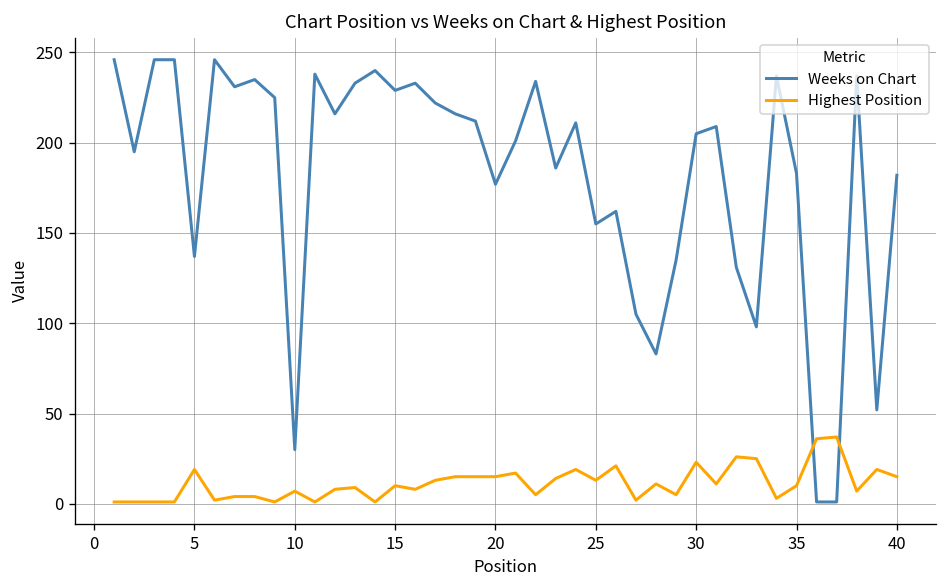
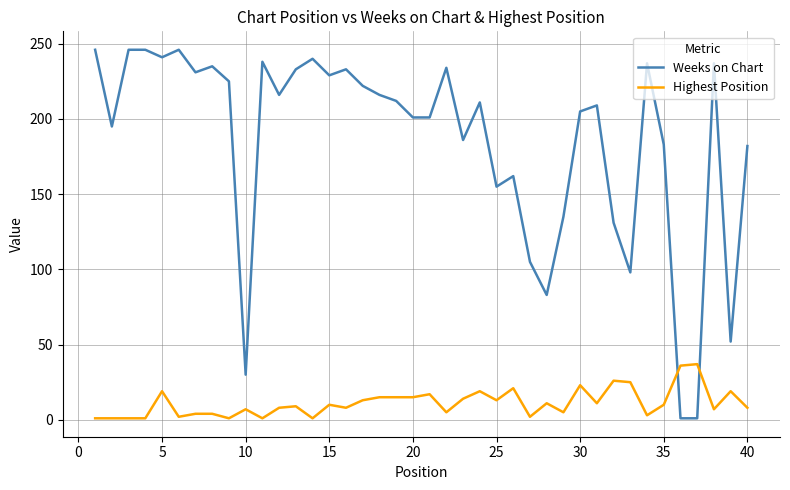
Weeks on Chart, 5: 137 -> 241
Weeks on Chart, 20: 177 -> 201
Highest Position, 40: 15 -> 8
